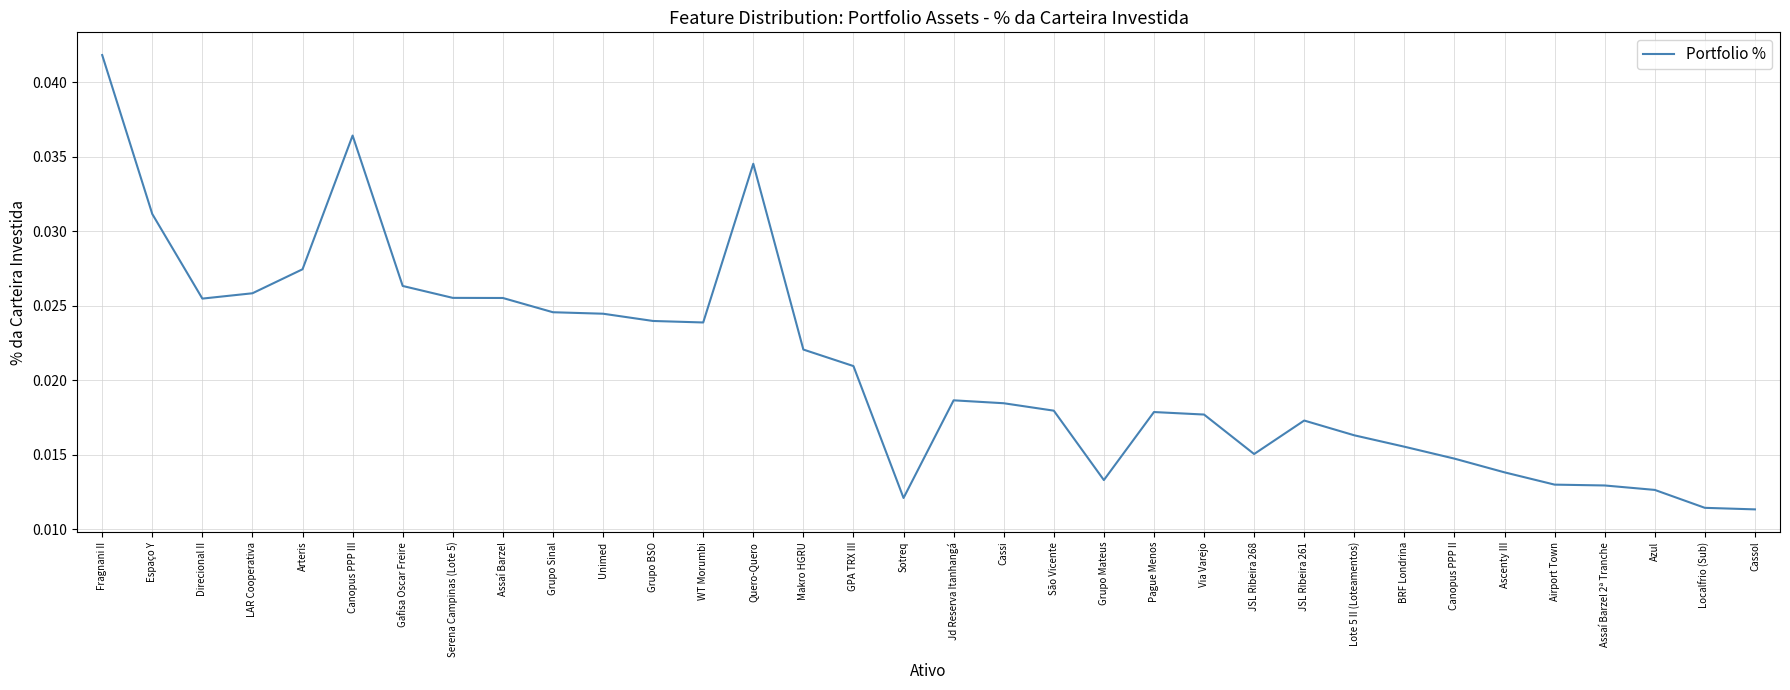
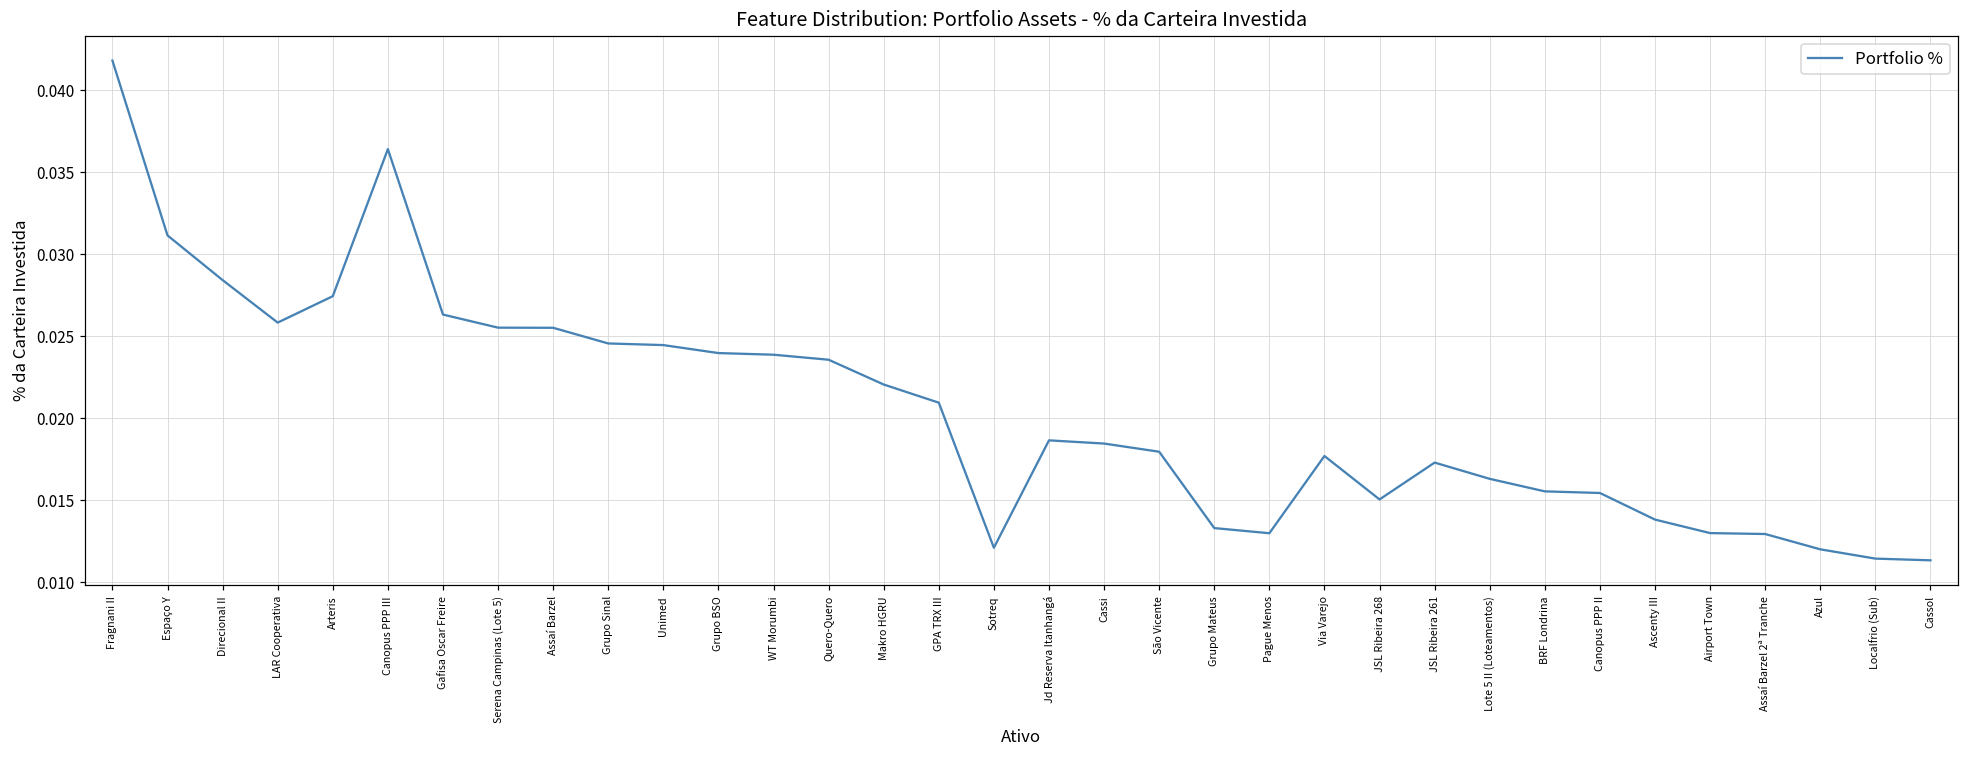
Direcional II: 0.0255 -> 0.0284
Quero-Quero: 0.0345 -> 0.0236
Pague Menos: 0.0179 -> 0.0130
Canopus PPP II: 0.0147 -> 0.0155
Azul: 0.0127 -> 0.0120
